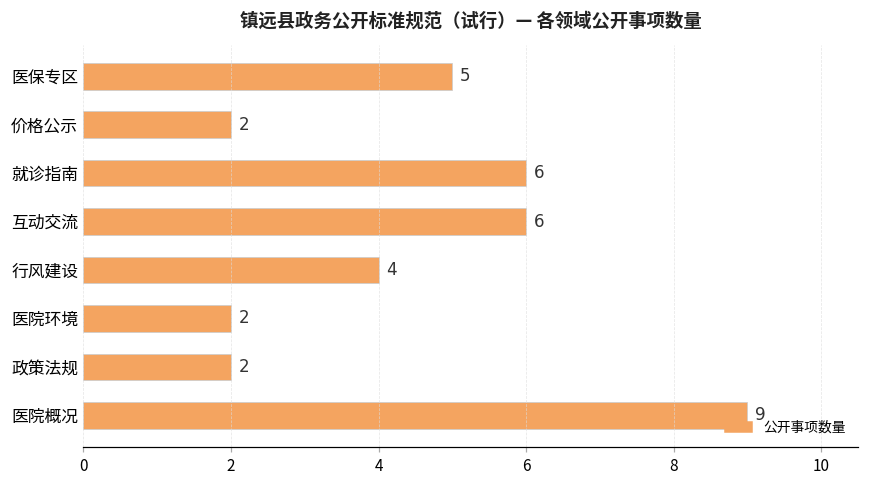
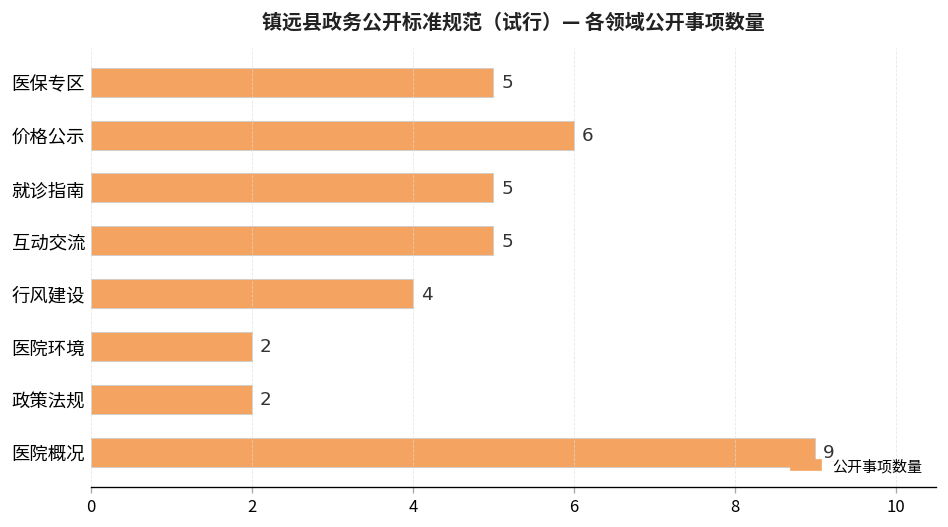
价格公示: 2 -> 6
就诊指南: 6 -> 5
互动交流: 6 -> 5
